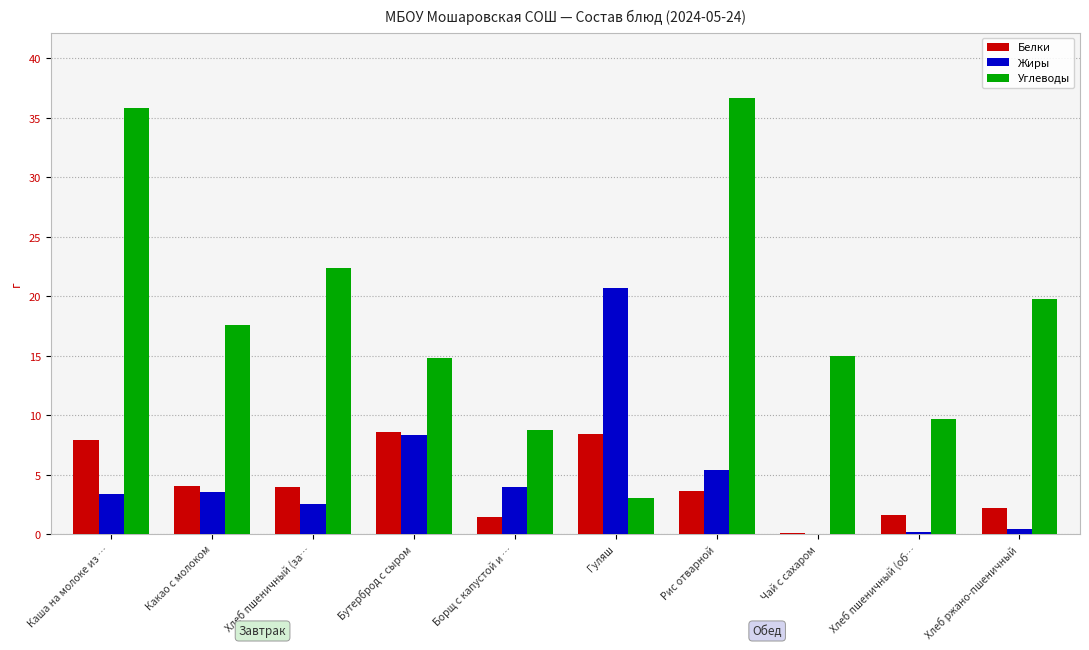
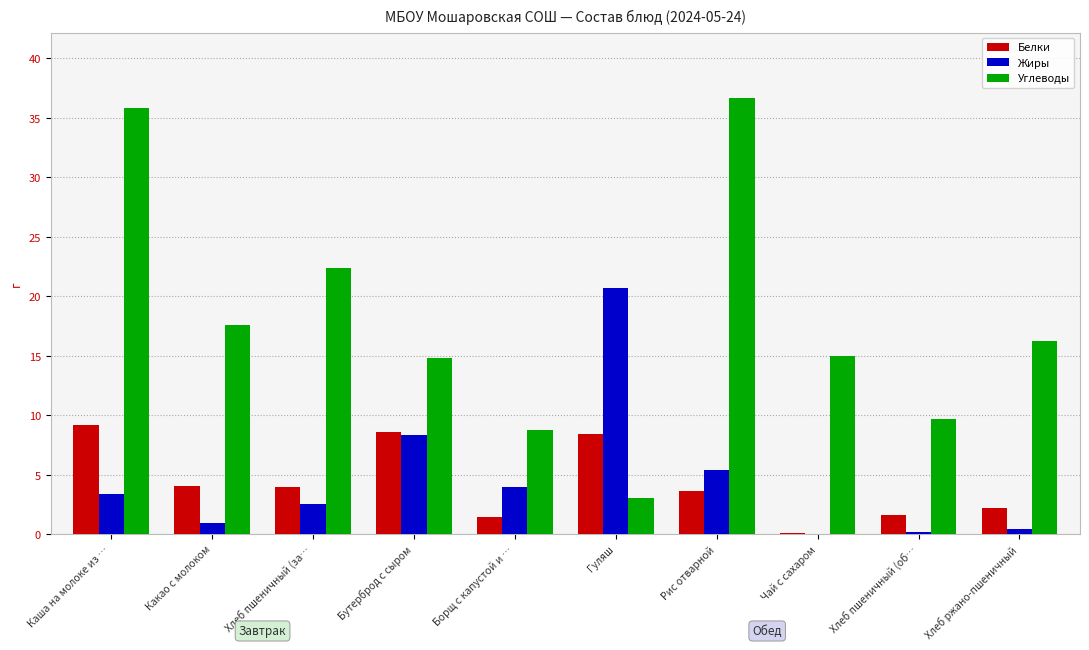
Белки, Каша на молоке из …: 7.9 -> 9.2
Жиры, Какао с молоком: 3.5 -> 0.9
Углеводы, Хлеб ржано-пшеничный: 19.8 -> 16.3
